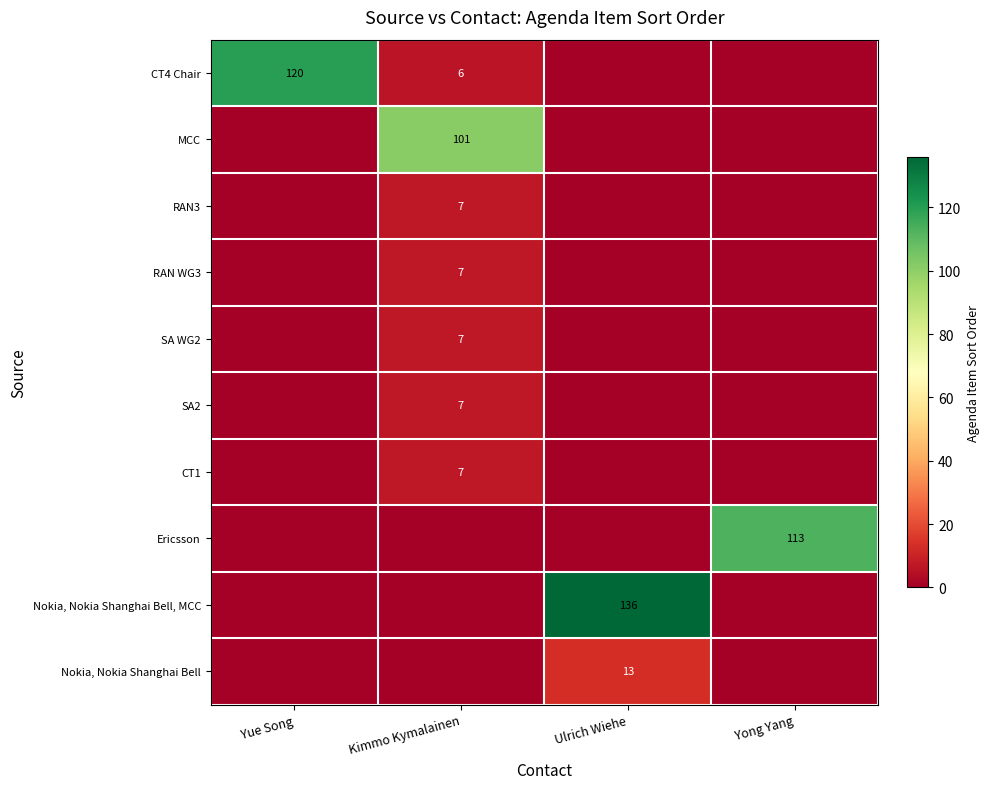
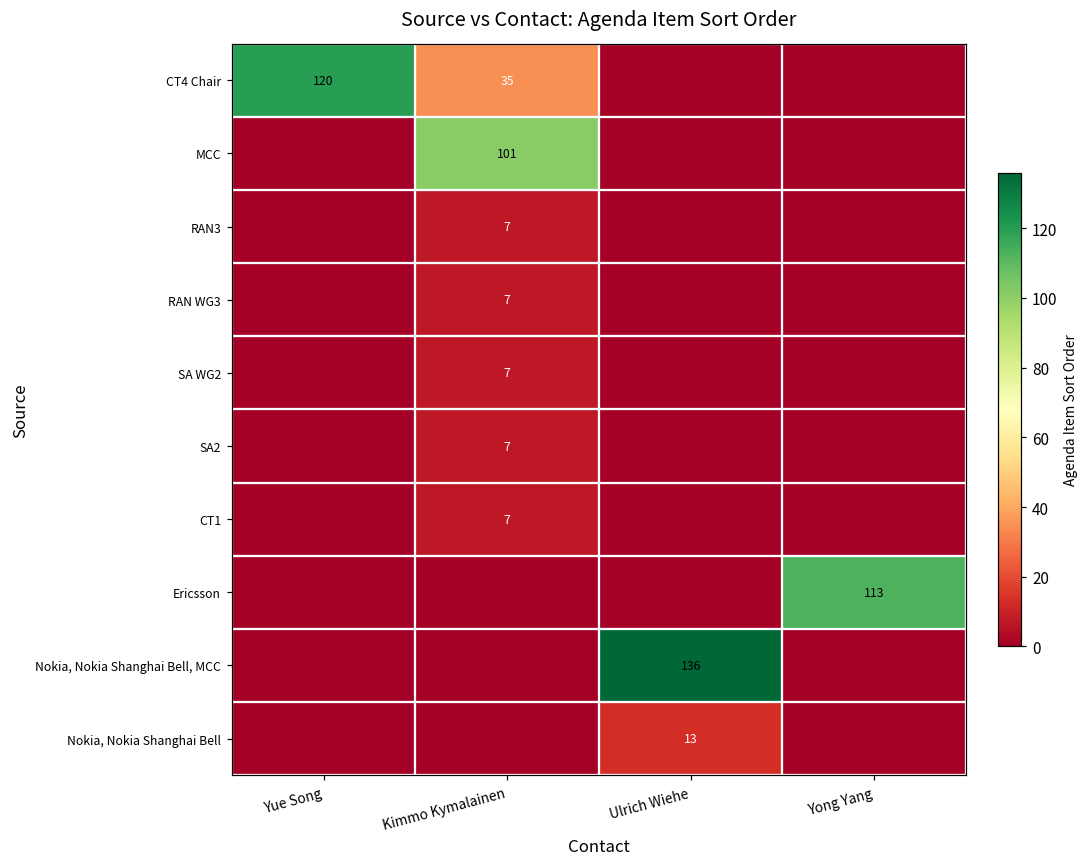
CT4 Chair, Kimmo Kymalainen: 6 -> 35
